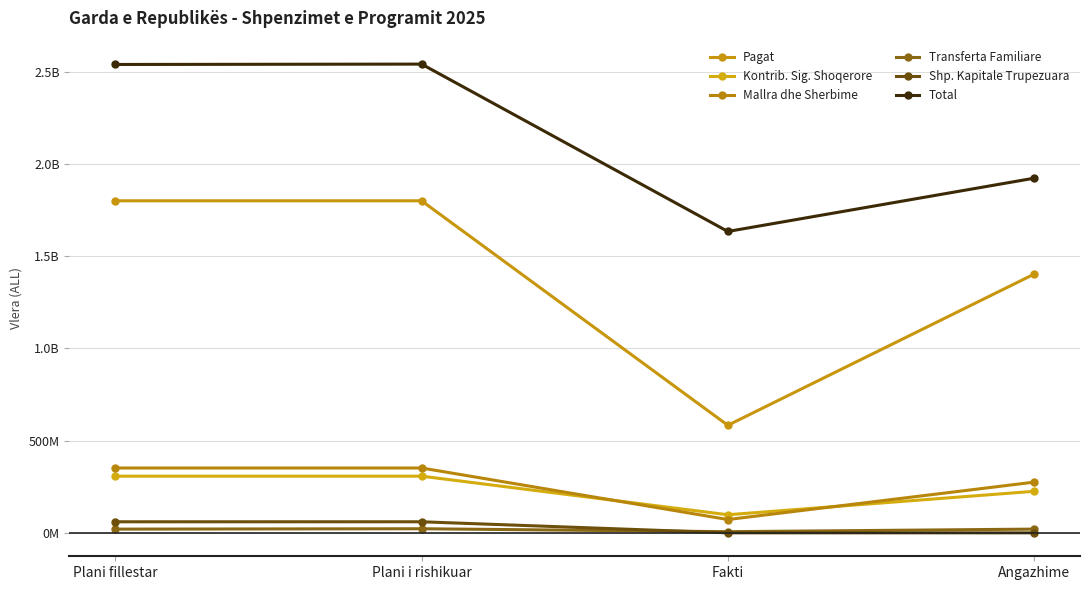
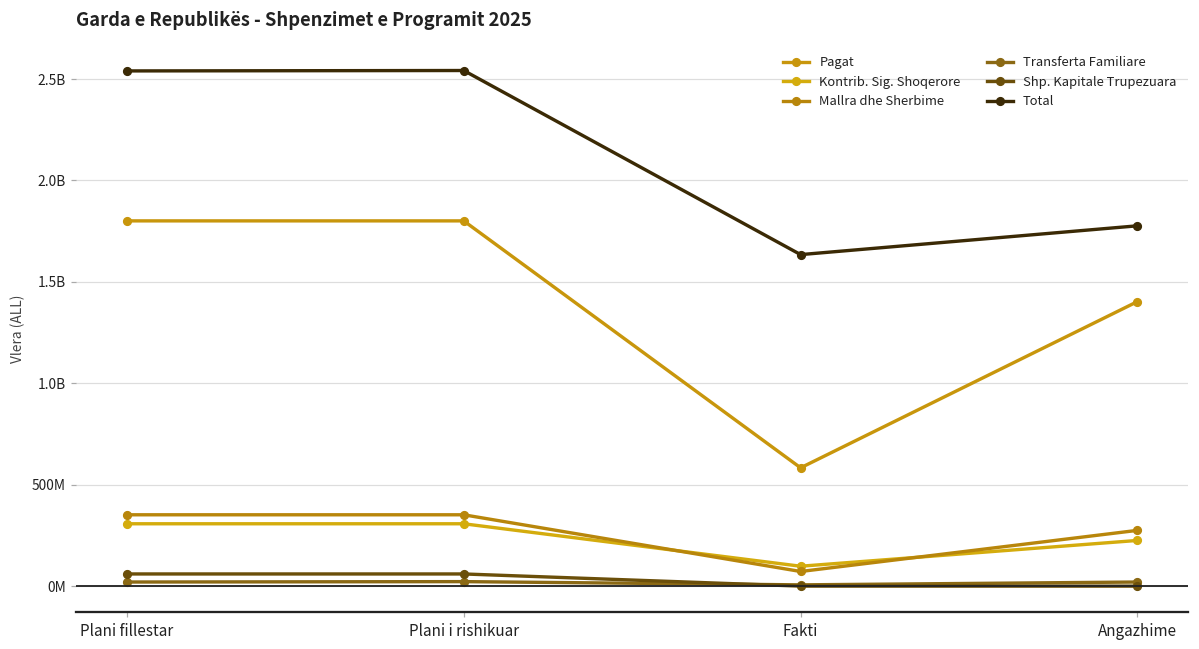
Total, Angazhime: 1920000000 -> 1780000000
